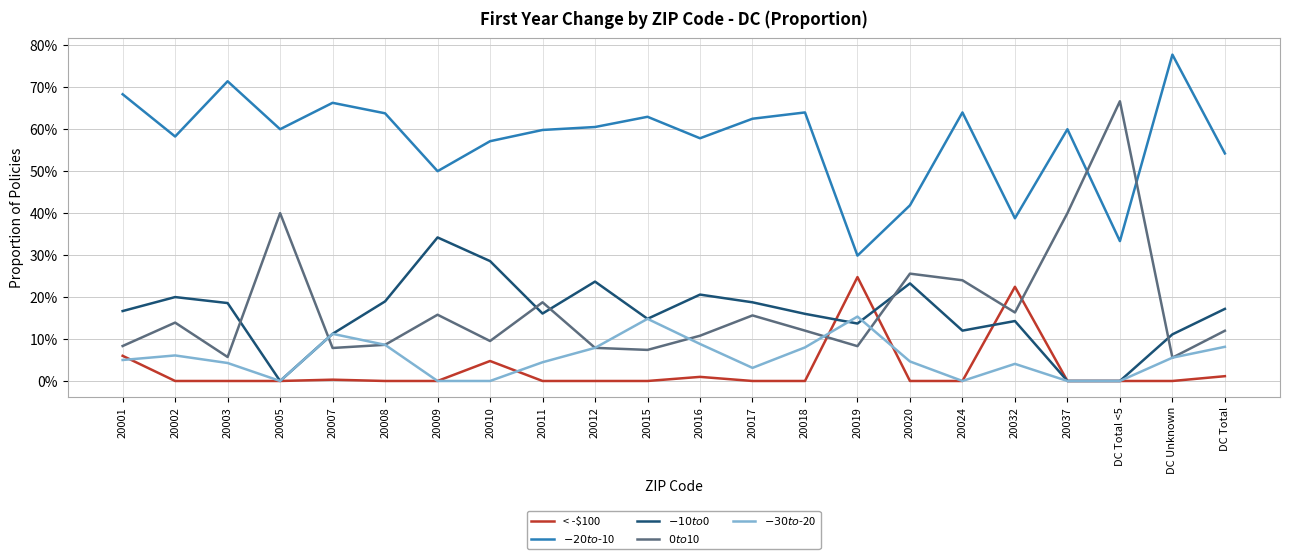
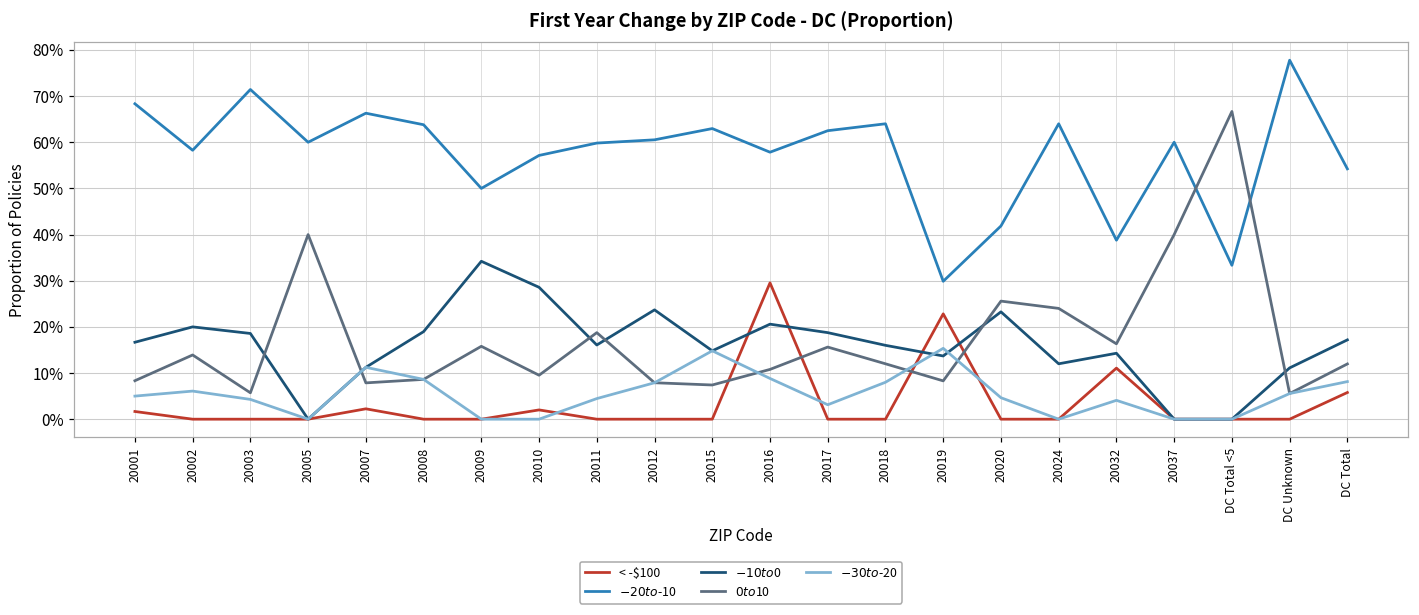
< -$100, 20001: 6% -> 2%
< -$100, 20007: 0% -> 2%
< -$100, 20010: 5% -> 2%
< -$100, 20016: 1% -> 30%
< -$100, 20019: 25% -> 23%
< -$100, 20032: 22% -> 11%
< -$100, DC Total: 1% -> 6%
